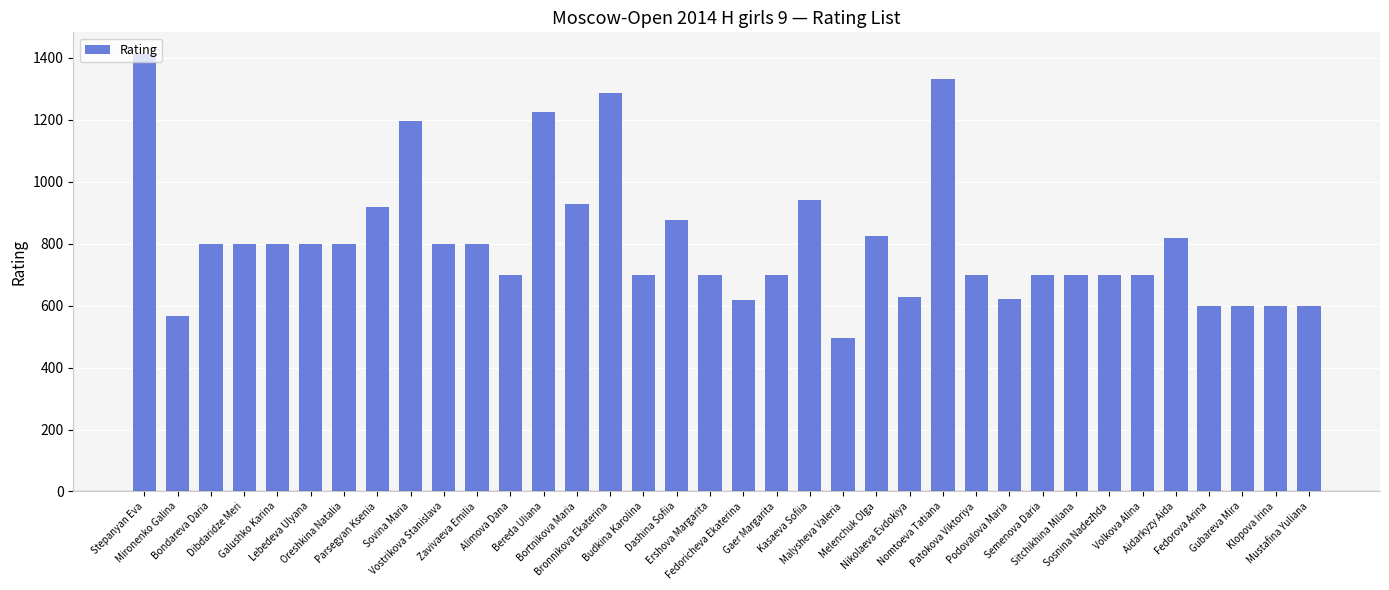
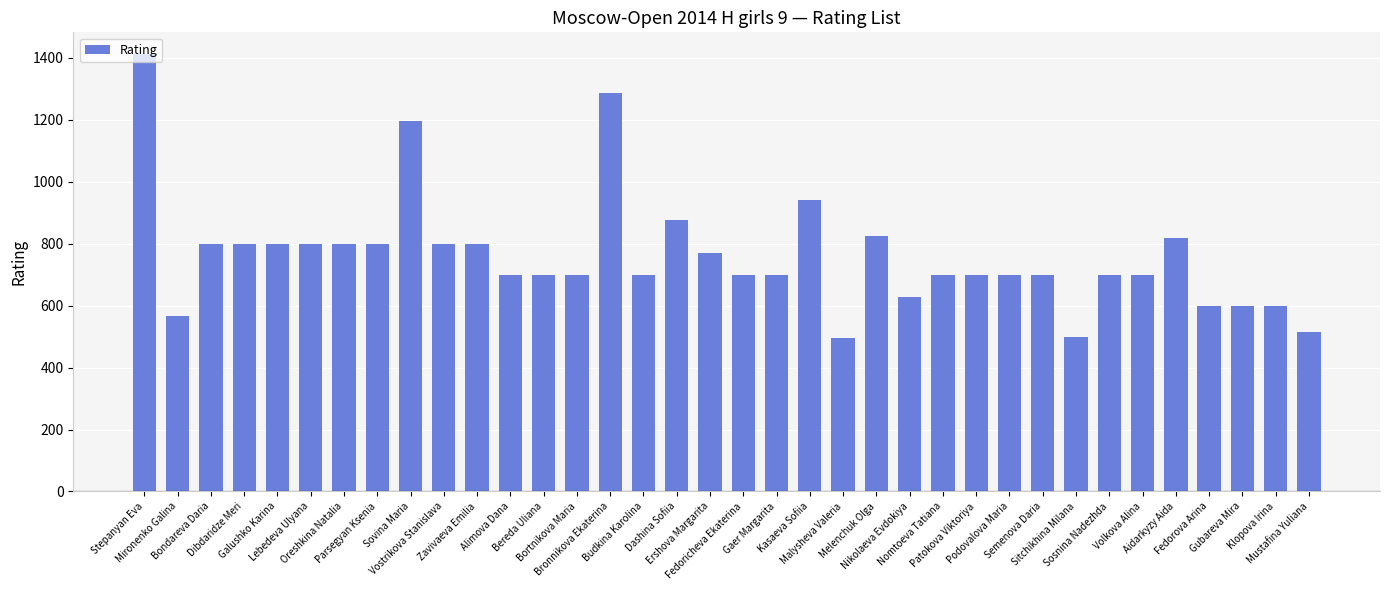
Parsegyan Ksenia: 920 -> 800
Bereda Uliana: 1230 -> 700
Bortnikova Maria: 930 -> 700
Ershova Margarita: 700 -> 770
Fedoricheva Ekaterina: 620 -> 700
Nomtoeva Tatiana: 1330 -> 700
Podovalova Maria: 620 -> 700
Sitchikhina Milana: 700 -> 500
Mustafina Yuliana: 600 -> 510
